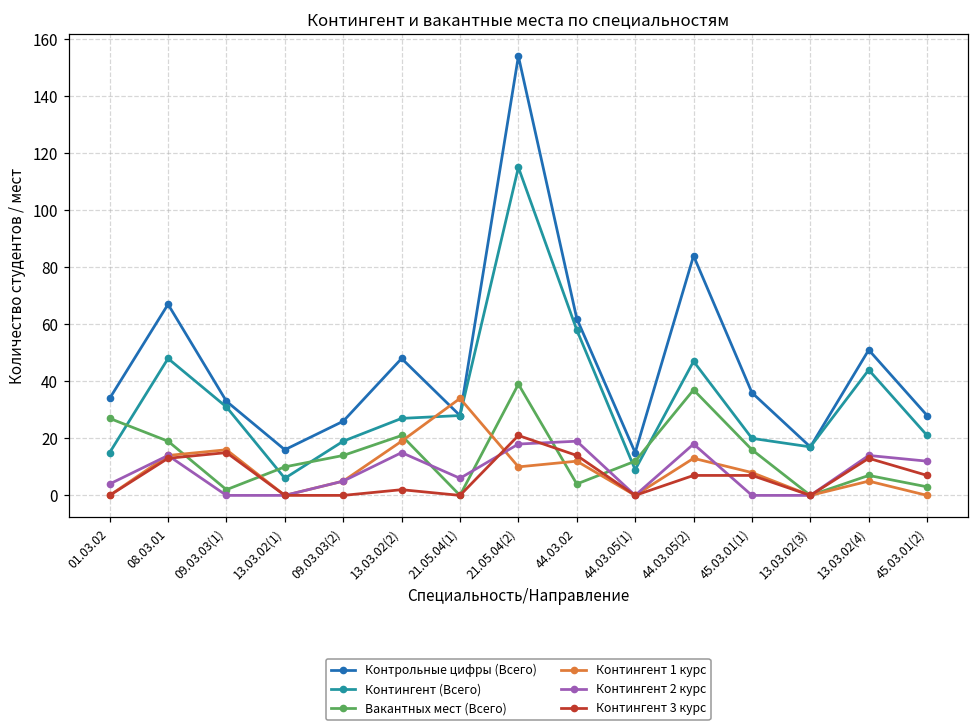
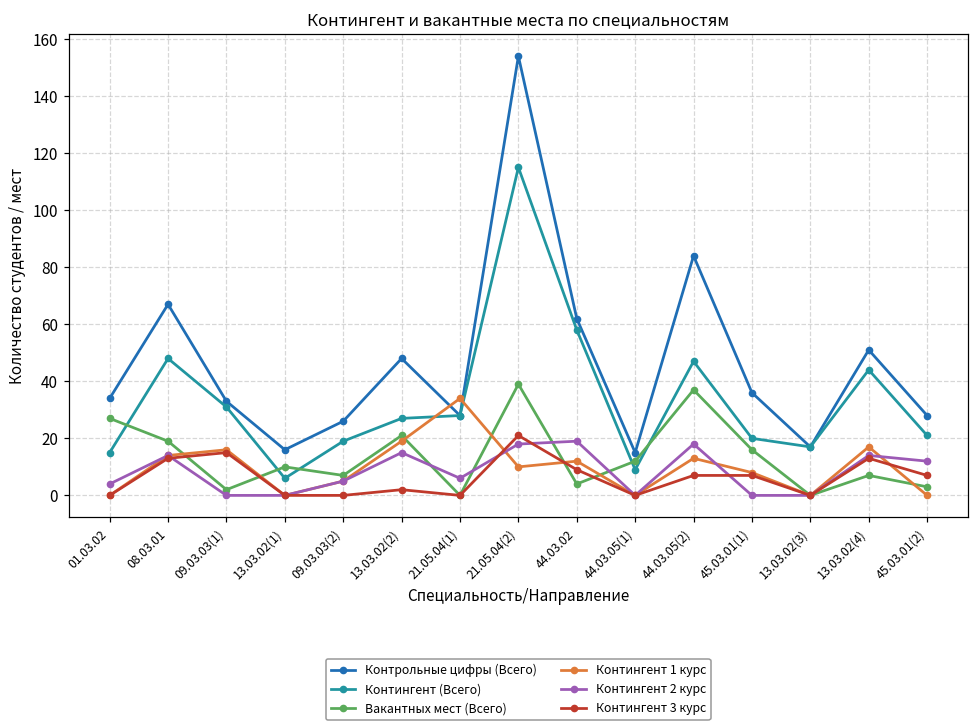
Вакантных мест (Всего), 09.03.03(2): 14 -> 7
Контингент 3 курс, 44.03.02: 14 -> 9
Контингент 1 курс, 13.03.02(4): 5 -> 17
